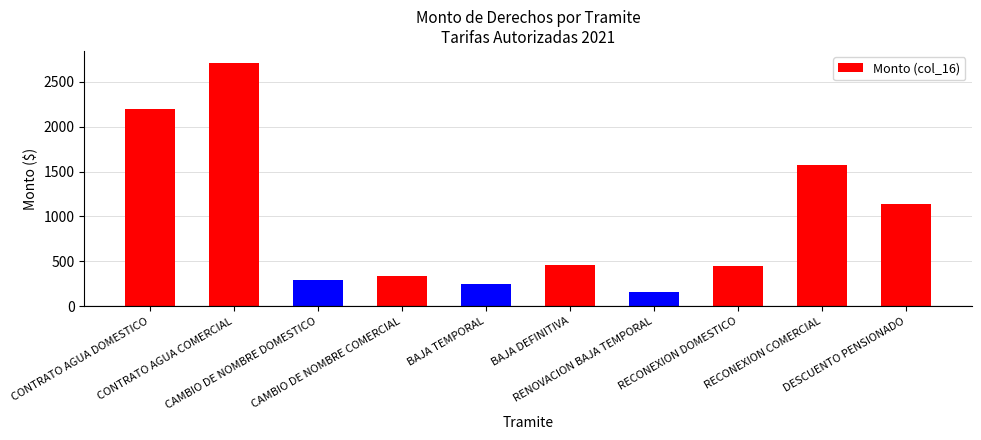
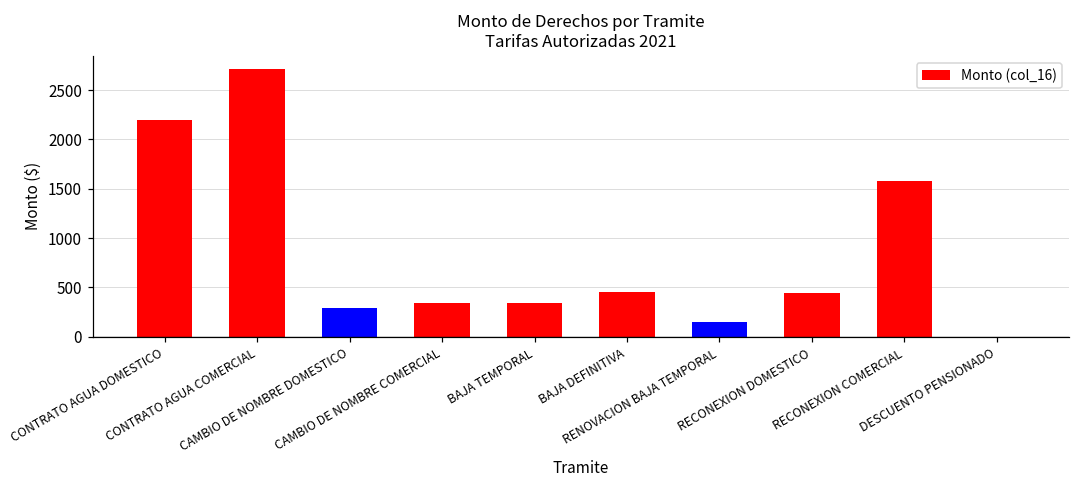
BAJA TEMPORAL: 200 -> 300
DESCUENTO PENSIONADO: 1100 -> 0
